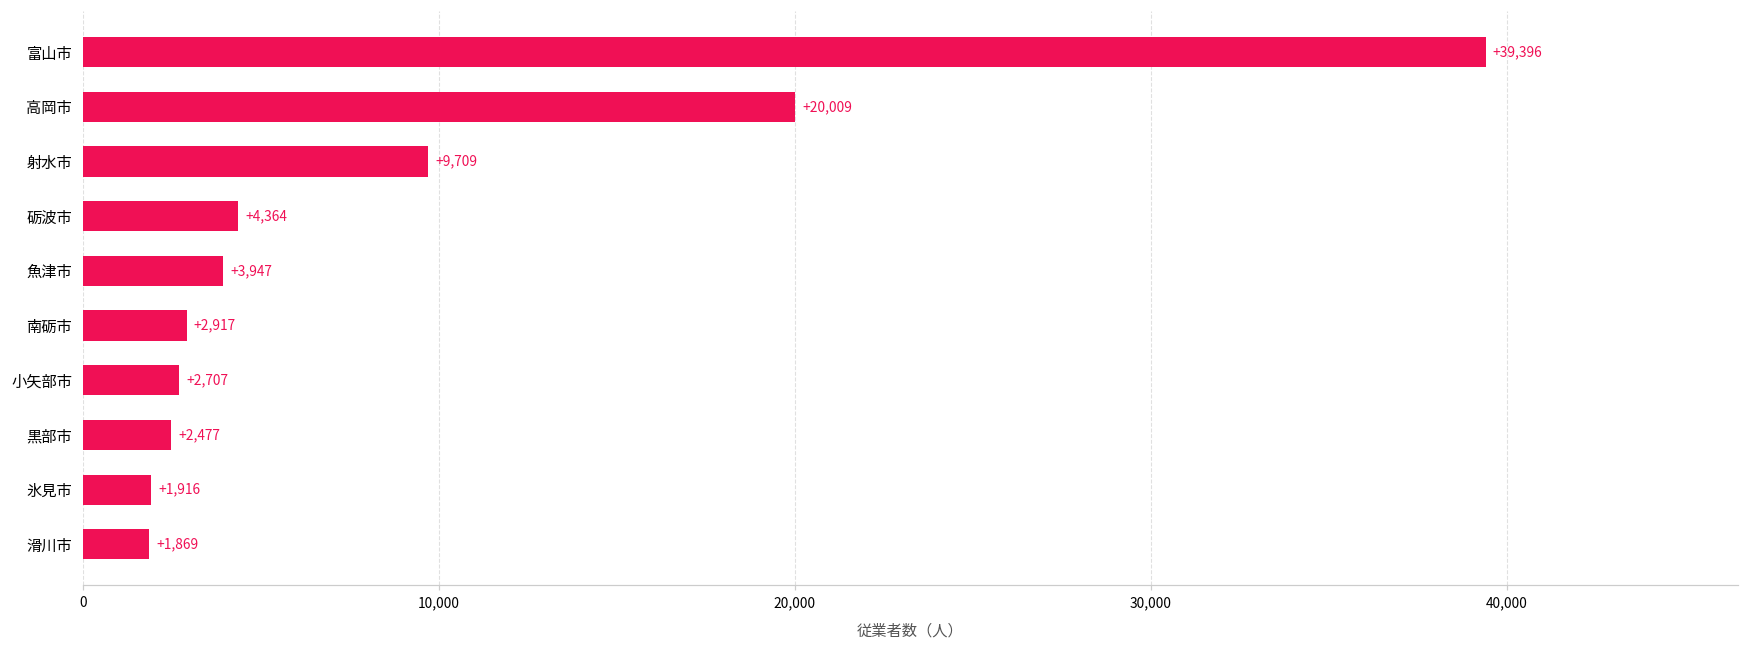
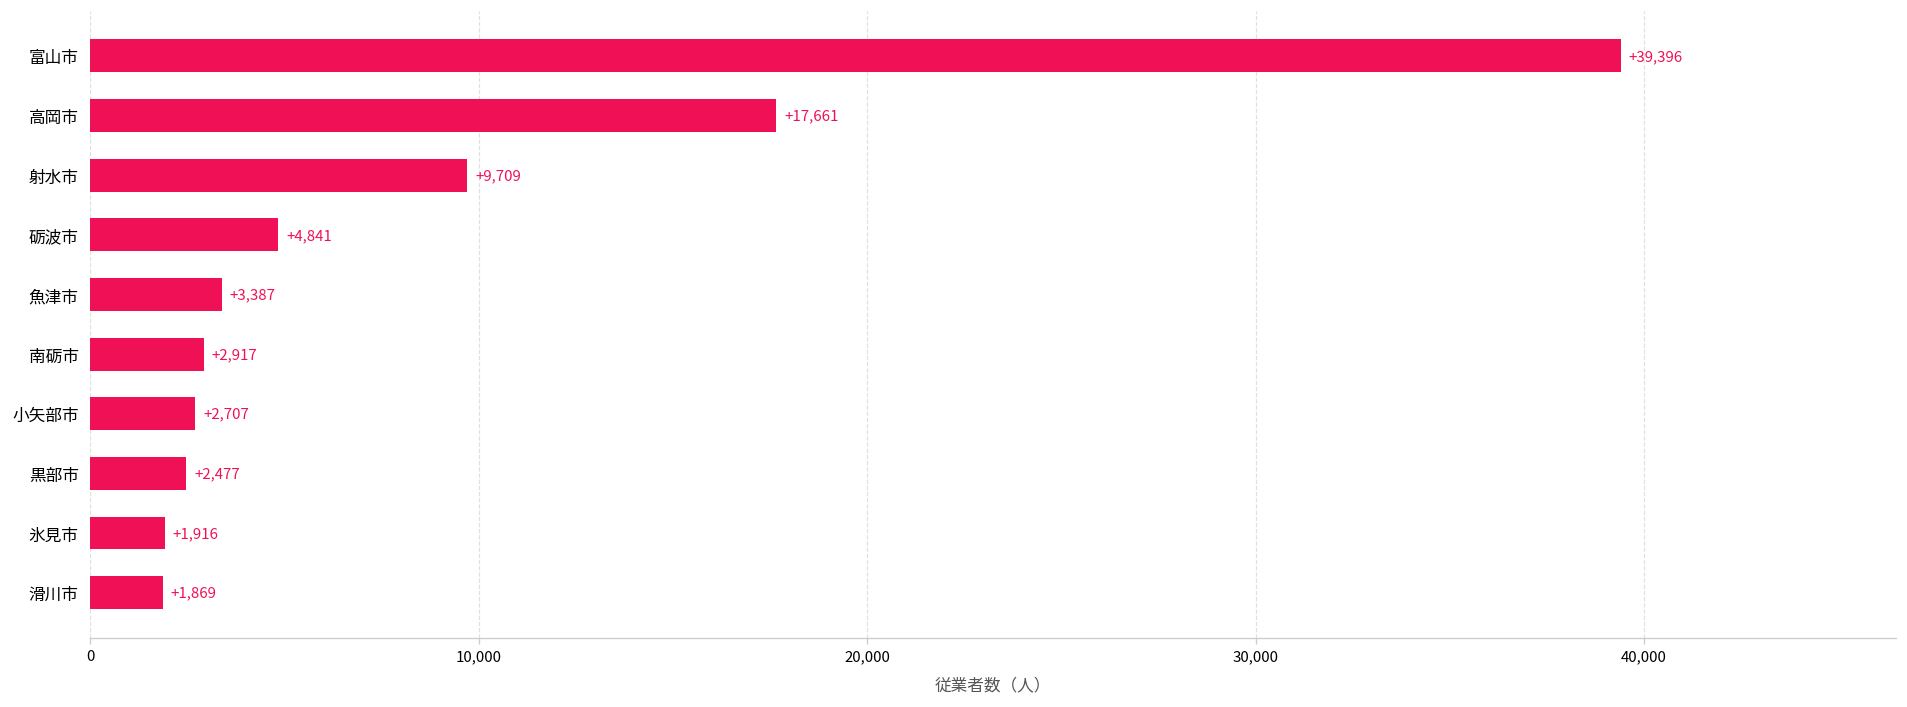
高岡市: +20,009 -> +17,661
砺波市: +4,364 -> +4,841
魚津市: +3,947 -> +3,387
